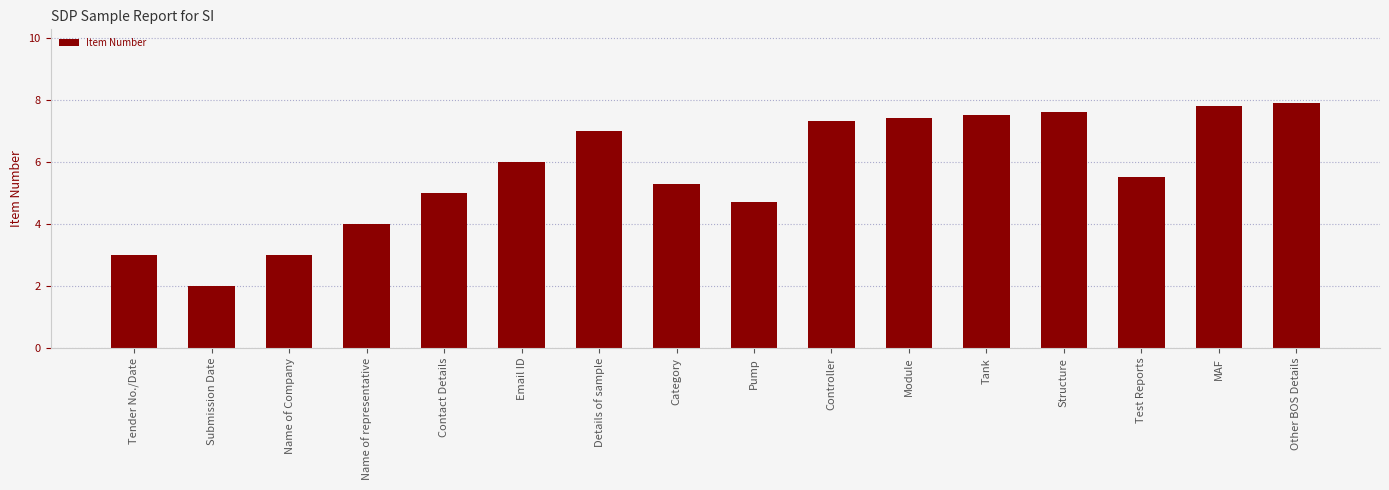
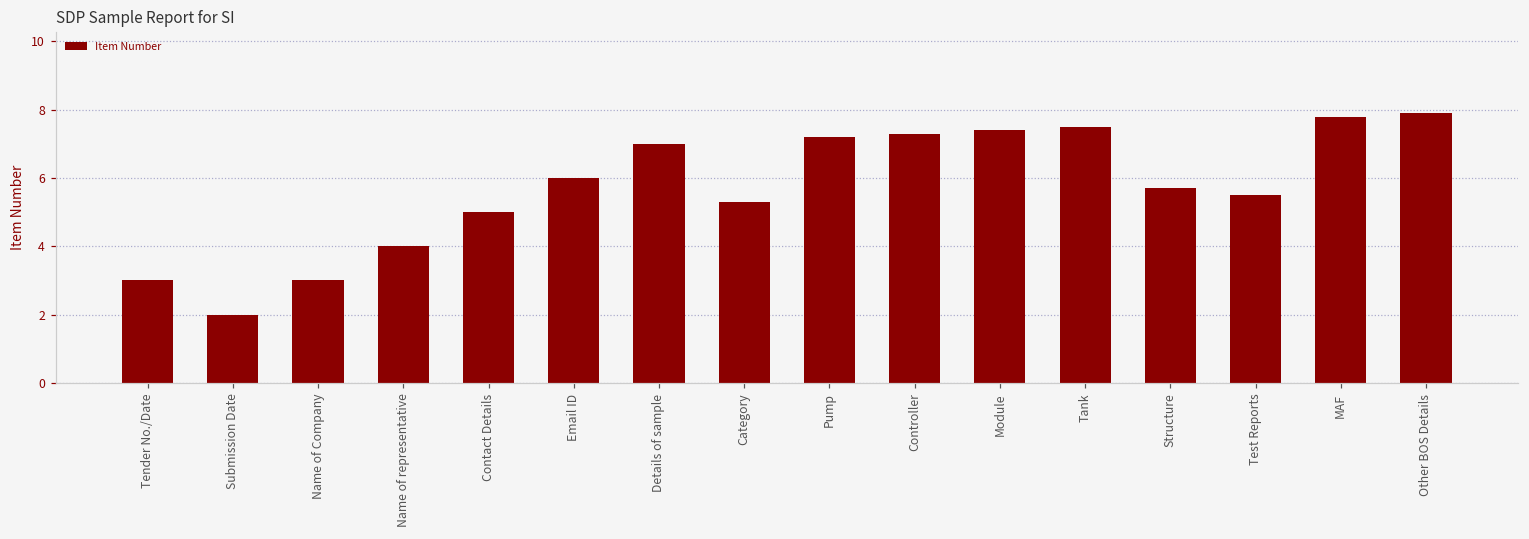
Pump: 4.7 -> 7.2
Structure: 7.6 -> 5.7
